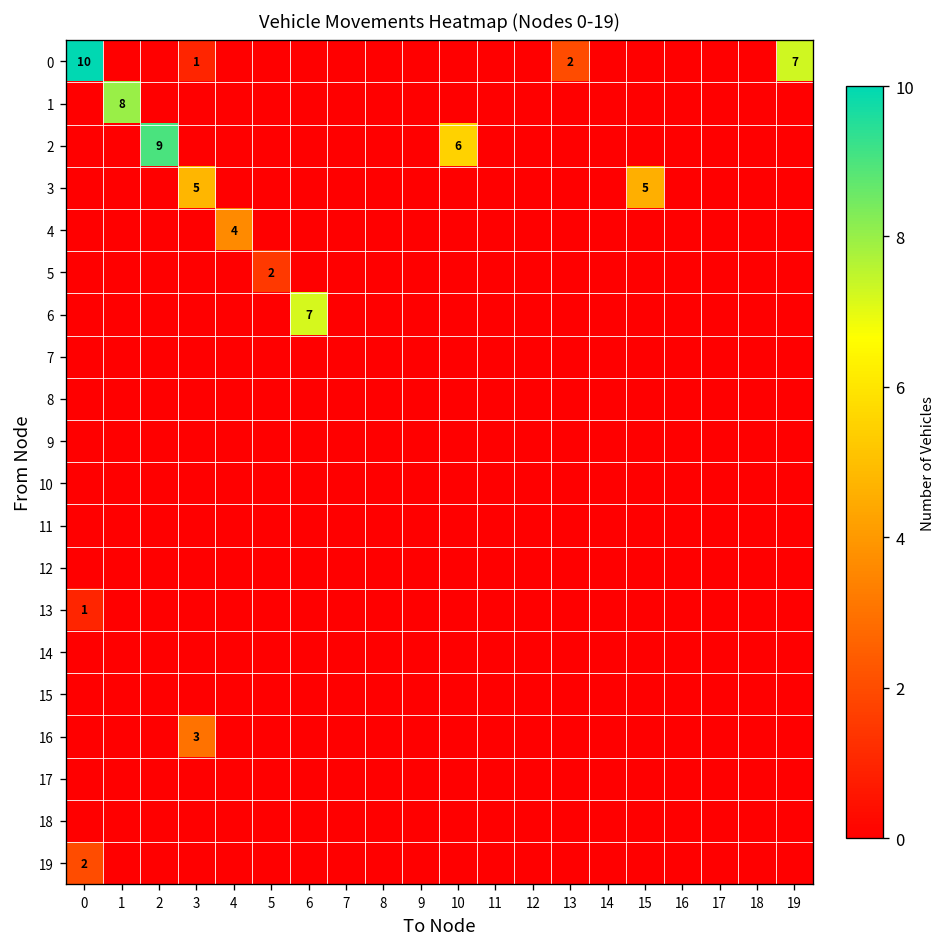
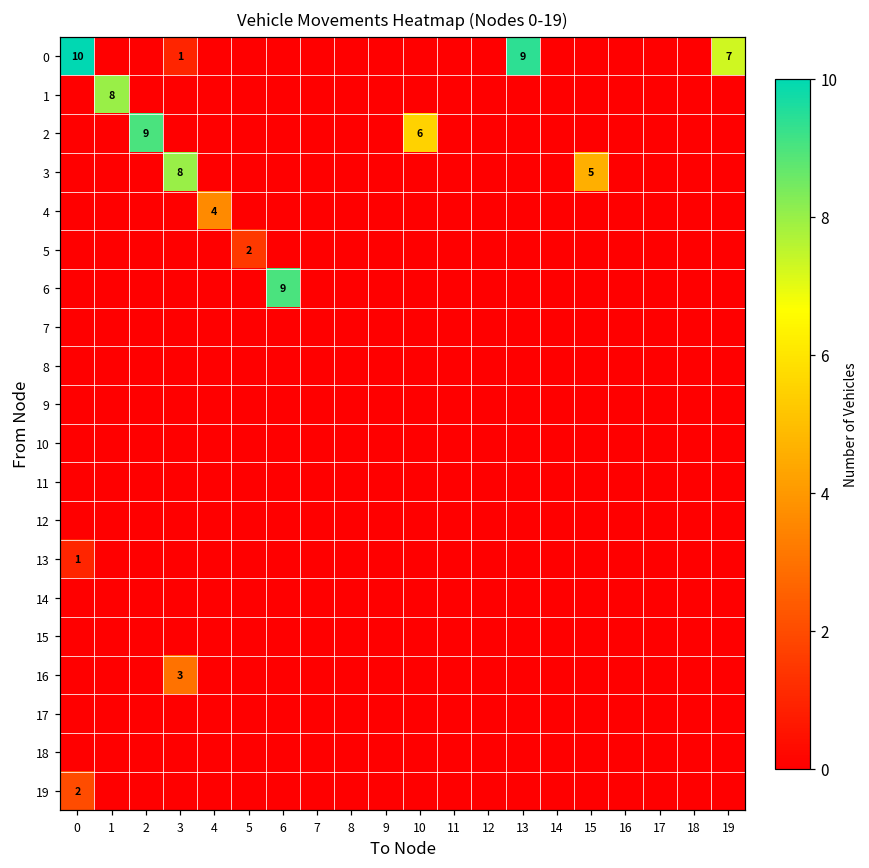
0, 13: 2 -> 9
3, 3: 5 -> 8
6, 6: 7 -> 9
